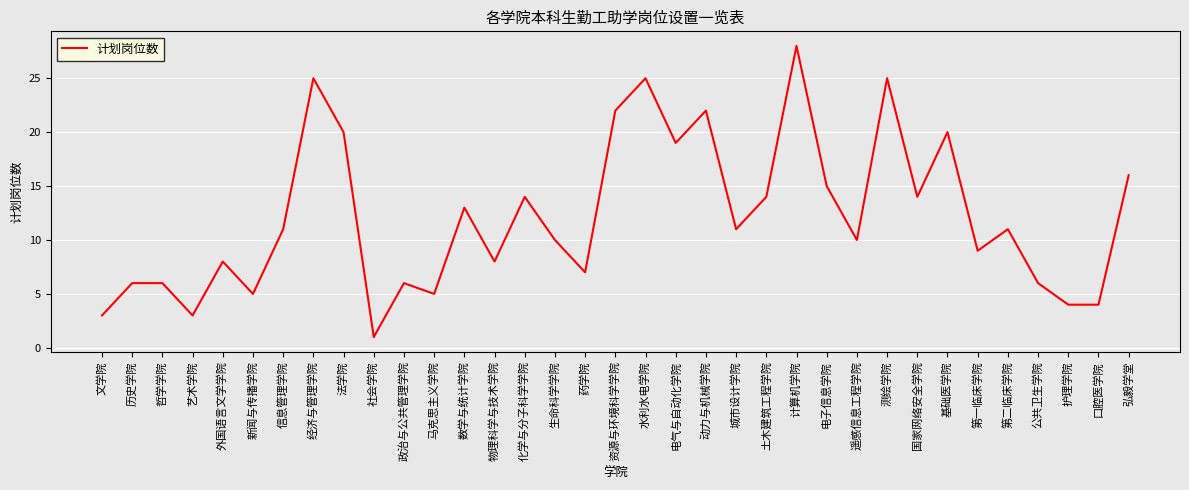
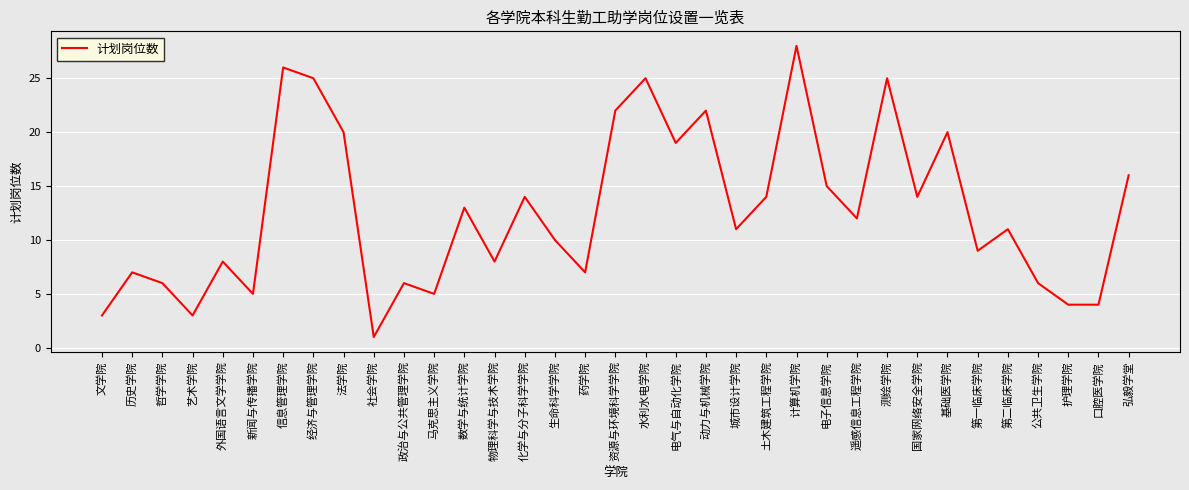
历史学院: 6 -> 7
信息管理学院: 11 -> 26
遥感信息工程学院: 10 -> 12
